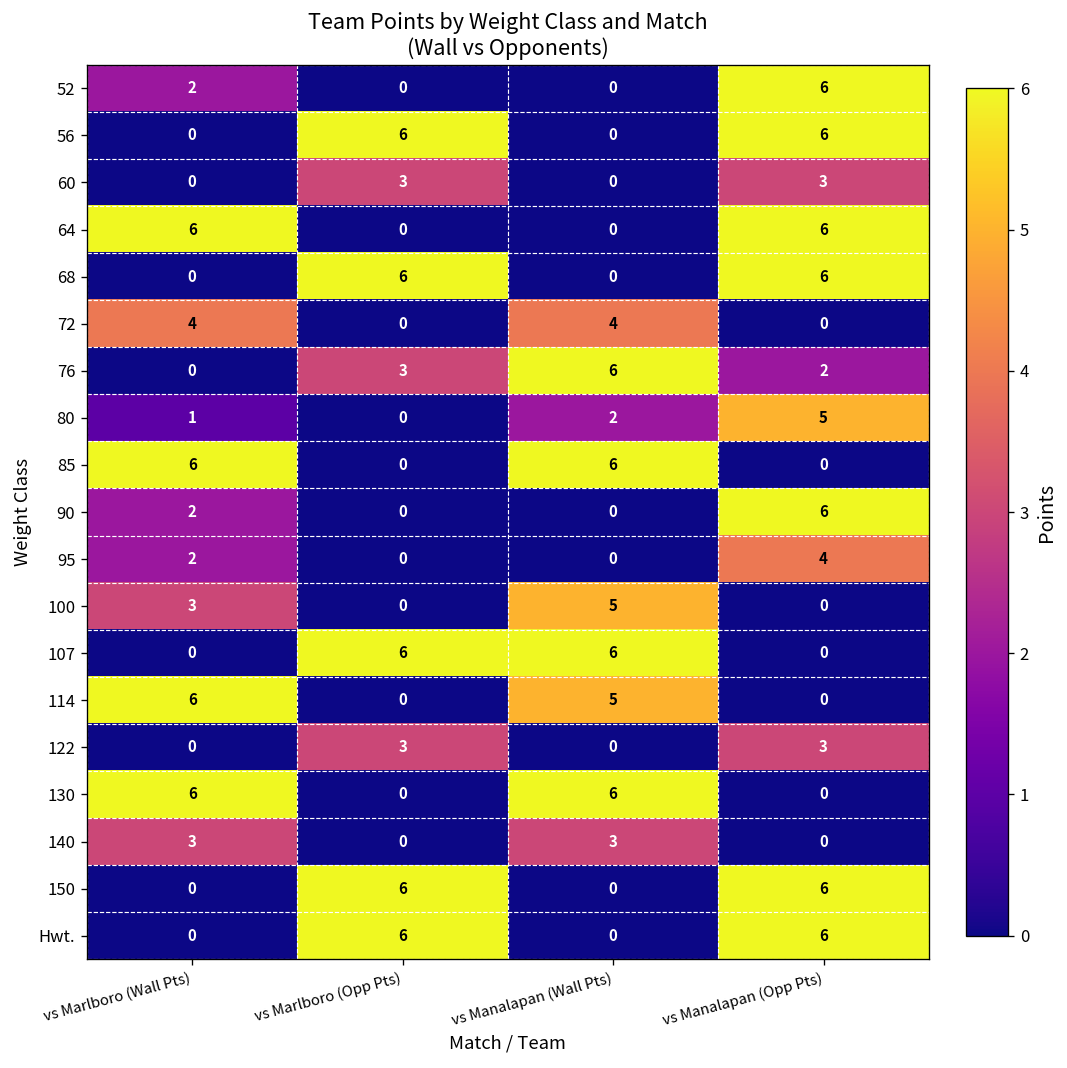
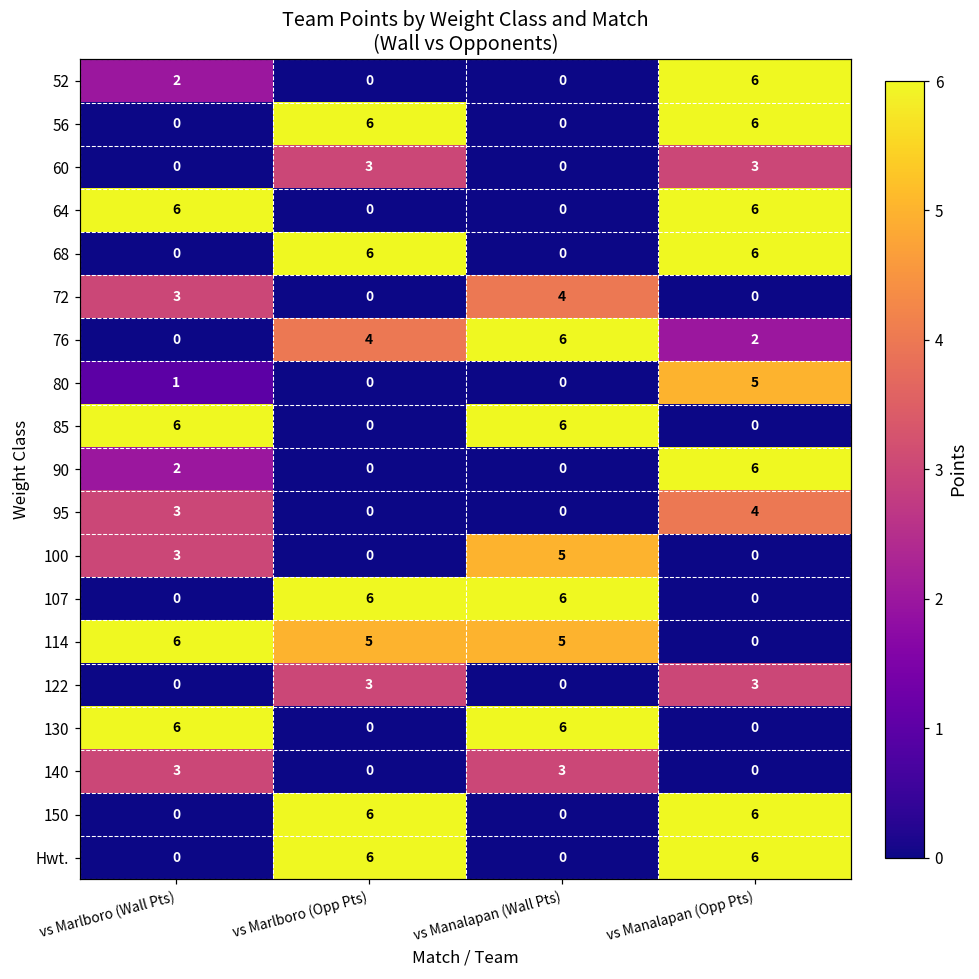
72, vs Marlboro (Wall Pts): 4 -> 3
76, vs Marlboro (Opp Pts): 3 -> 4
80, vs Manalapan (Wall Pts): 2 -> 0
95, vs Marlboro (Wall Pts): 2 -> 3
114, vs Marlboro (Opp Pts): 0 -> 5
